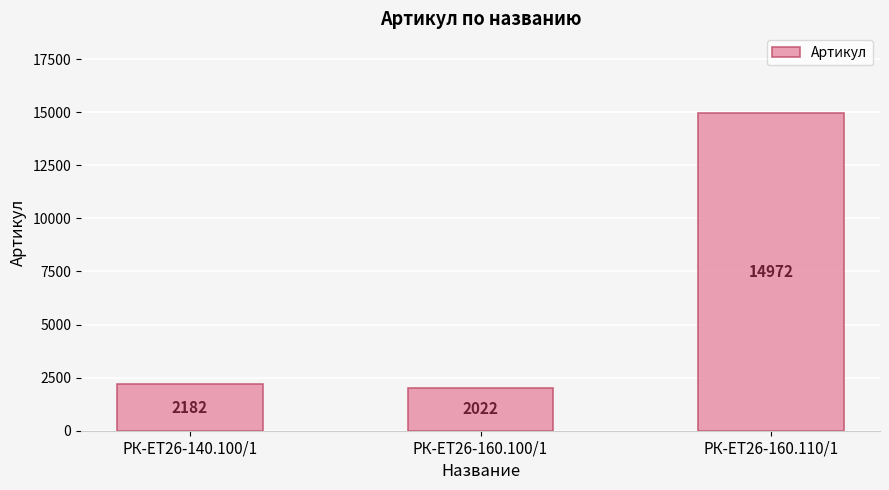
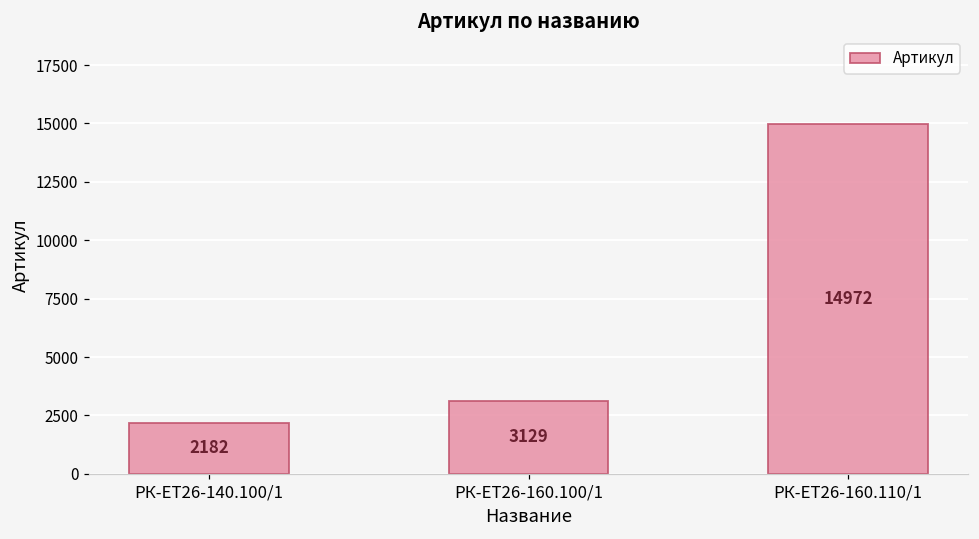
РК-ЕТ26-160.100/1: 2022 -> 3129
